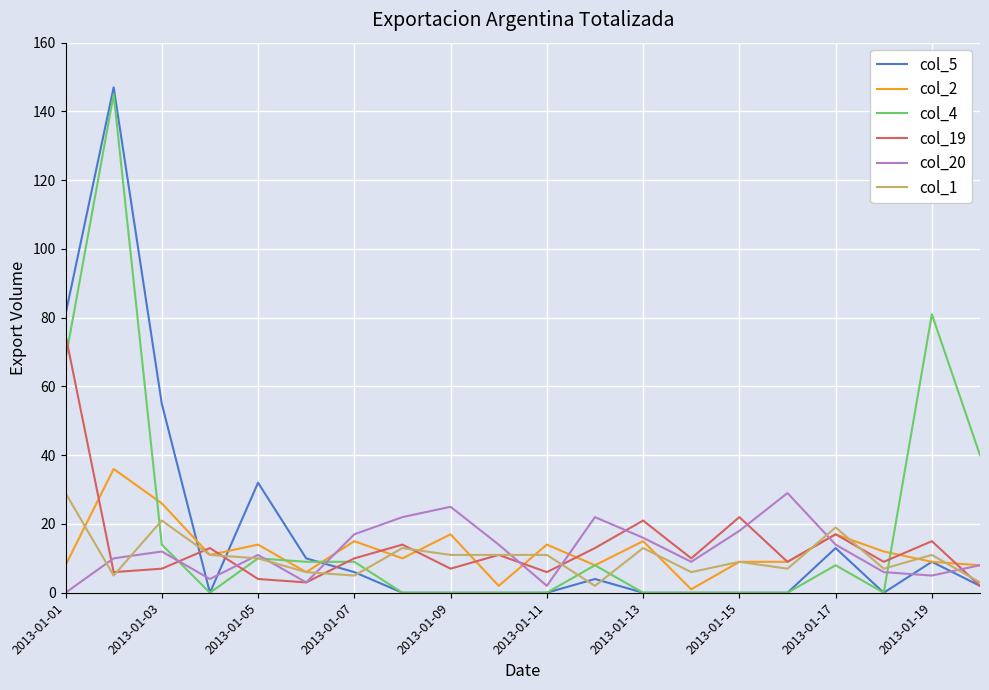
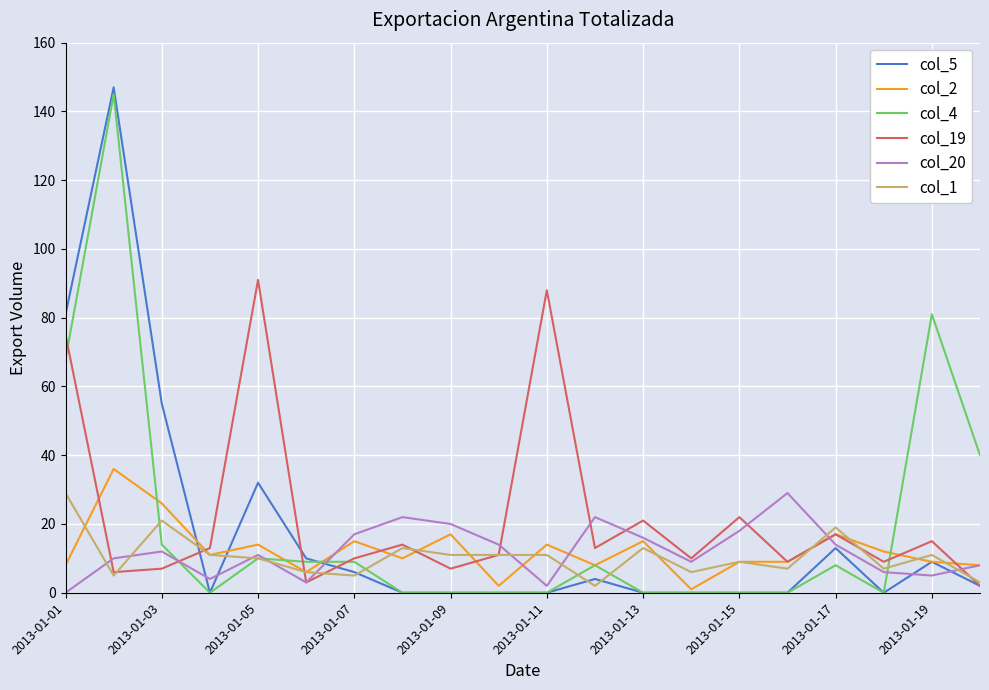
col_19, 2013-01-05: 4 -> 91
col_20, 2013-01-09: 25 -> 20
col_19, 2013-01-11: 6 -> 88
